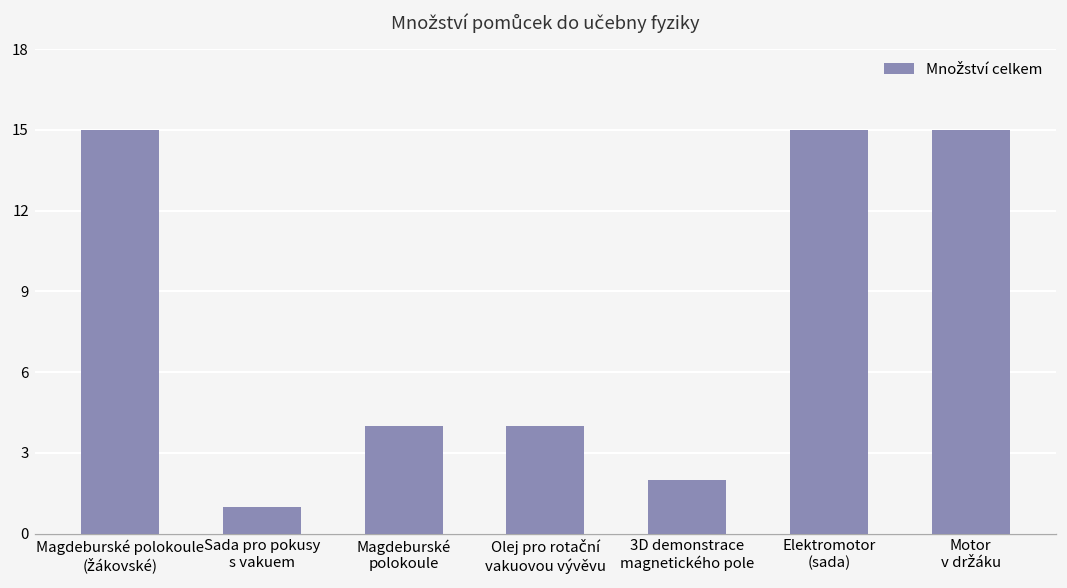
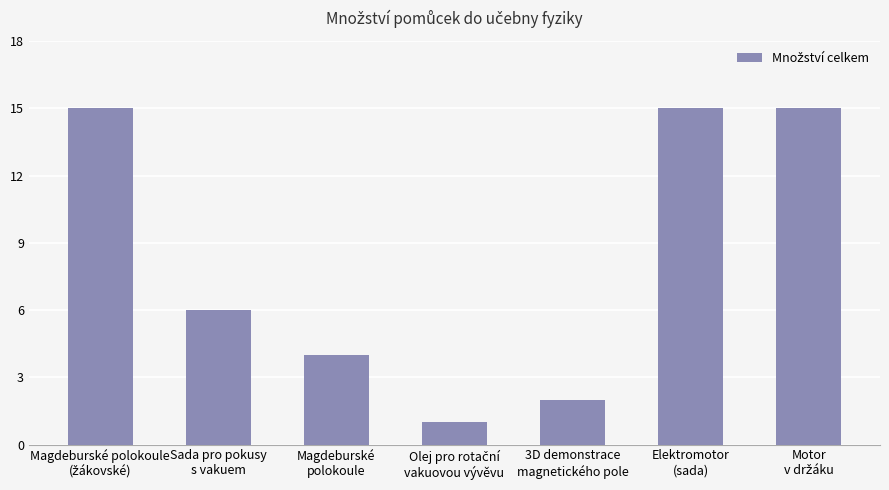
Sada pro pokusy s vakuem: 1 -> 6
Olej pro rotační vakuovou vývěvu: 4 -> 1
